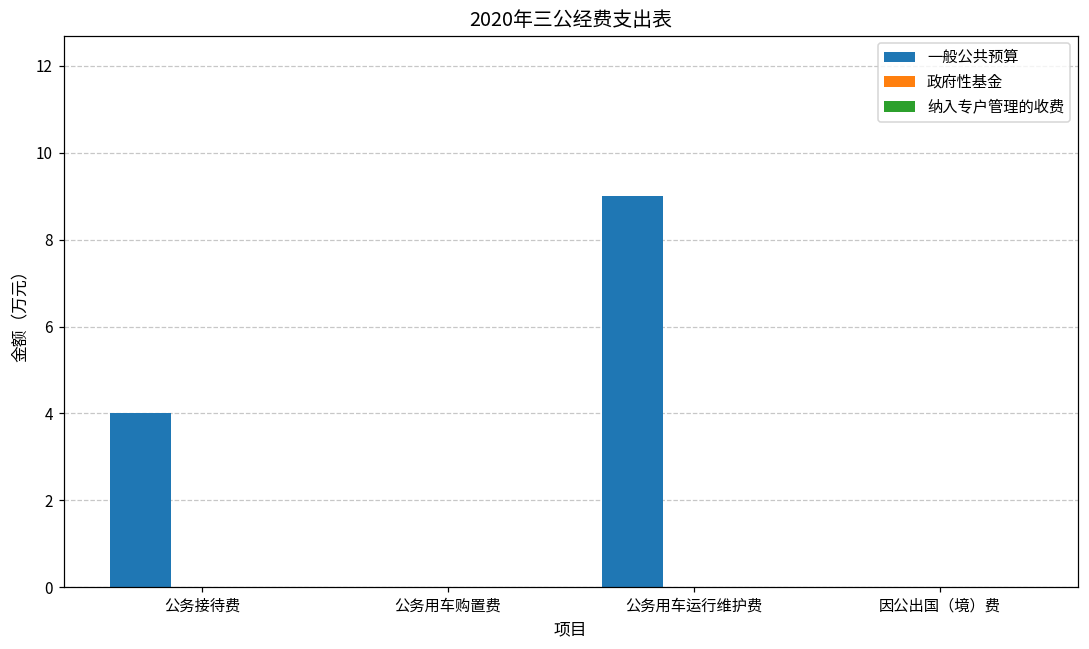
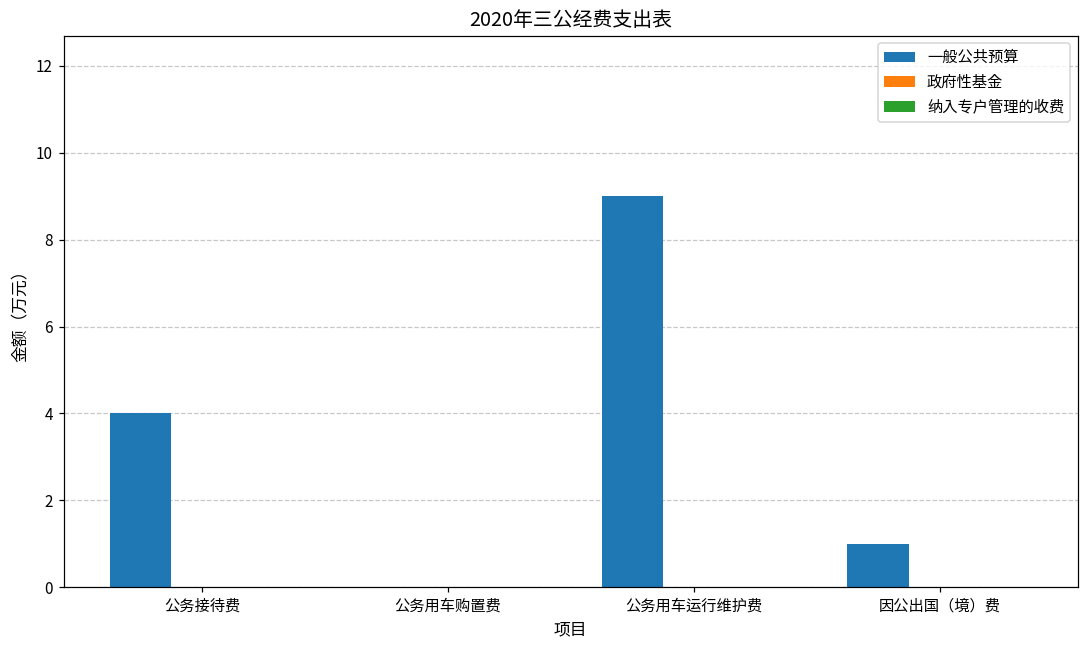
一般公共预算, 因公出国（境）费: 0 -> 1
